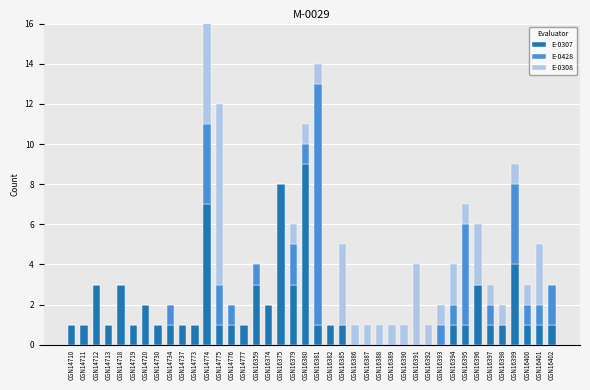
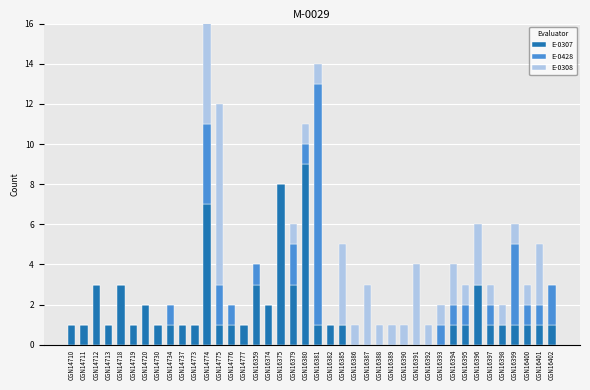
E-0308, CGN16387: 1 -> 3
E-0428, CGN16395: 5 -> 1
E-0307, CGN16399: 4 -> 1
